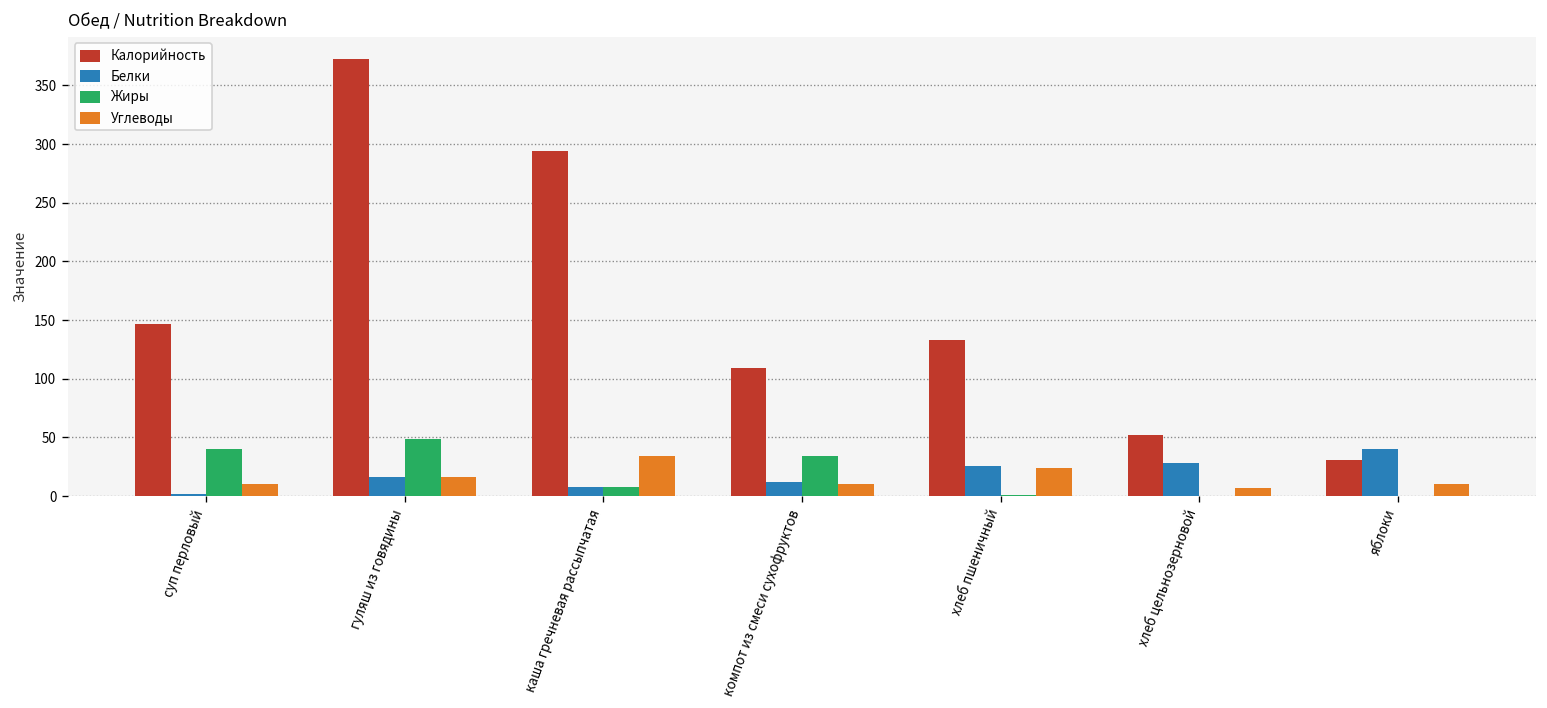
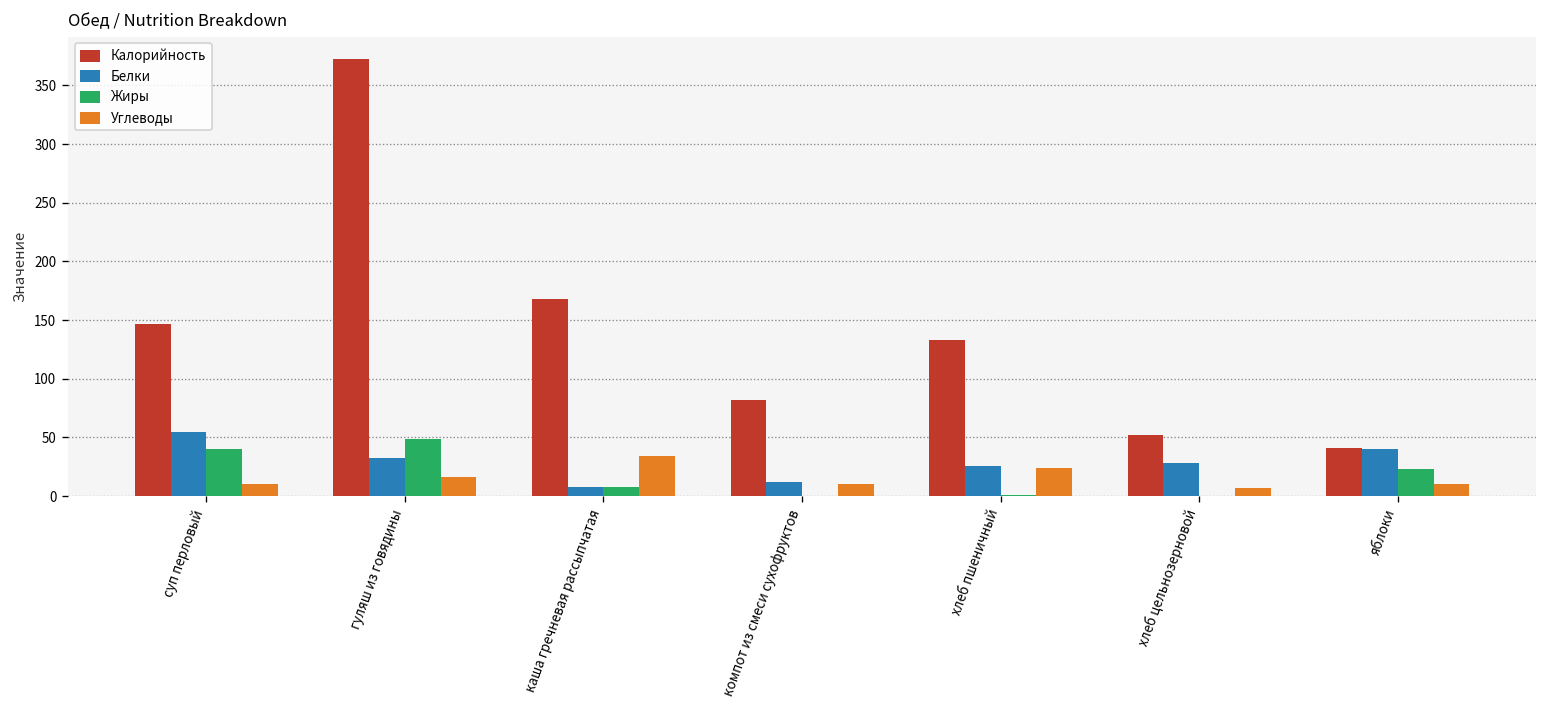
Белки, суп перловый: 0 -> 60
Белки, гуляш из говядины: 20 -> 30
Калорийность, каша гречневая рассыпчатая: 290 -> 170
Калорийность, компот из смеси сухофруктов: 110 -> 80
Жиры, компот из смеси сухофруктов: 30 -> 0
Калорийность, яблоки: 30 -> 40
Жиры, яблоки: 0 -> 20
